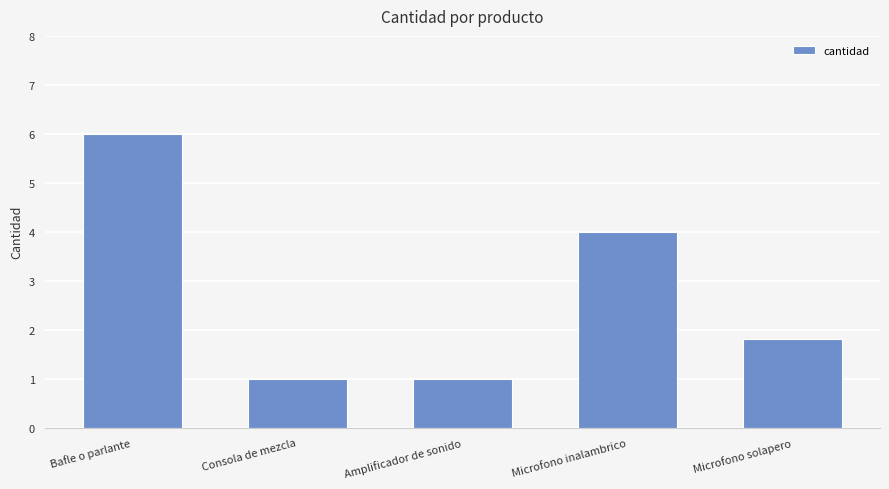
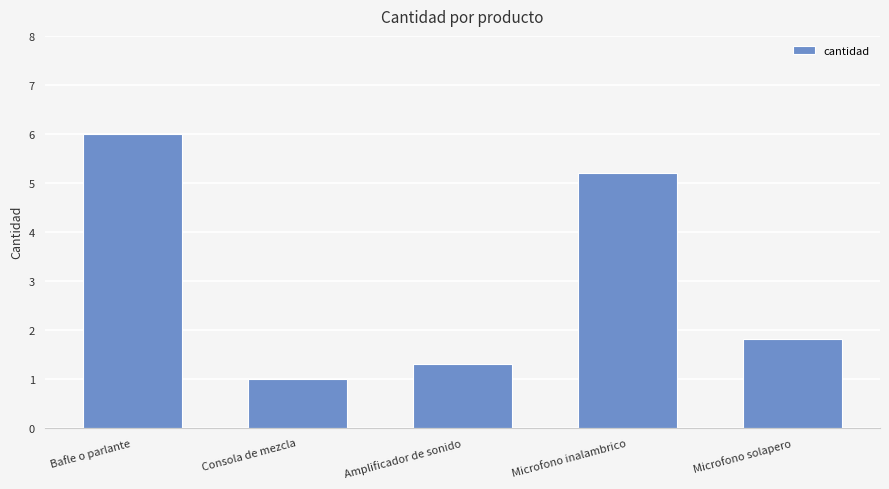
Amplificador de sonido: 1.0 -> 1.3
Microfono inalambrico: 4.0 -> 5.2
